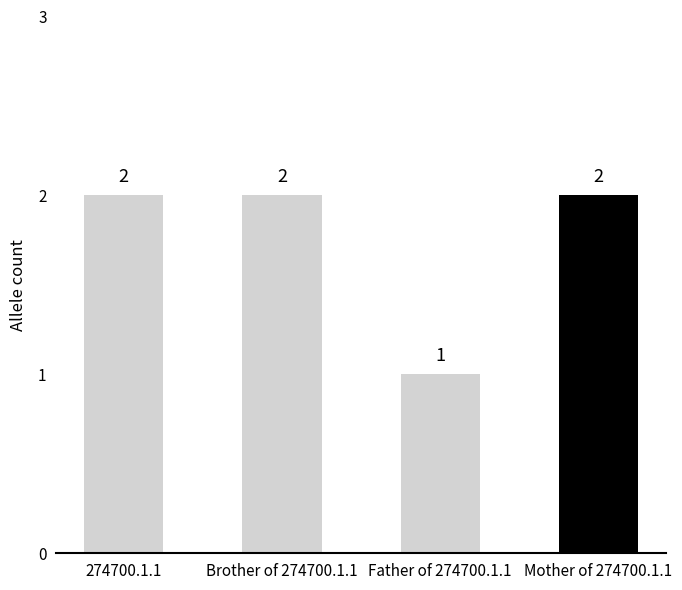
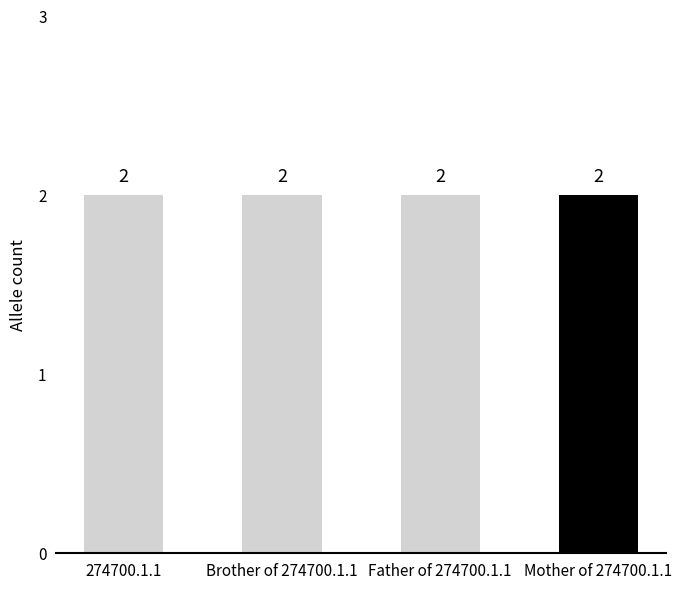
Father of 274700.1.1: 1 -> 2
